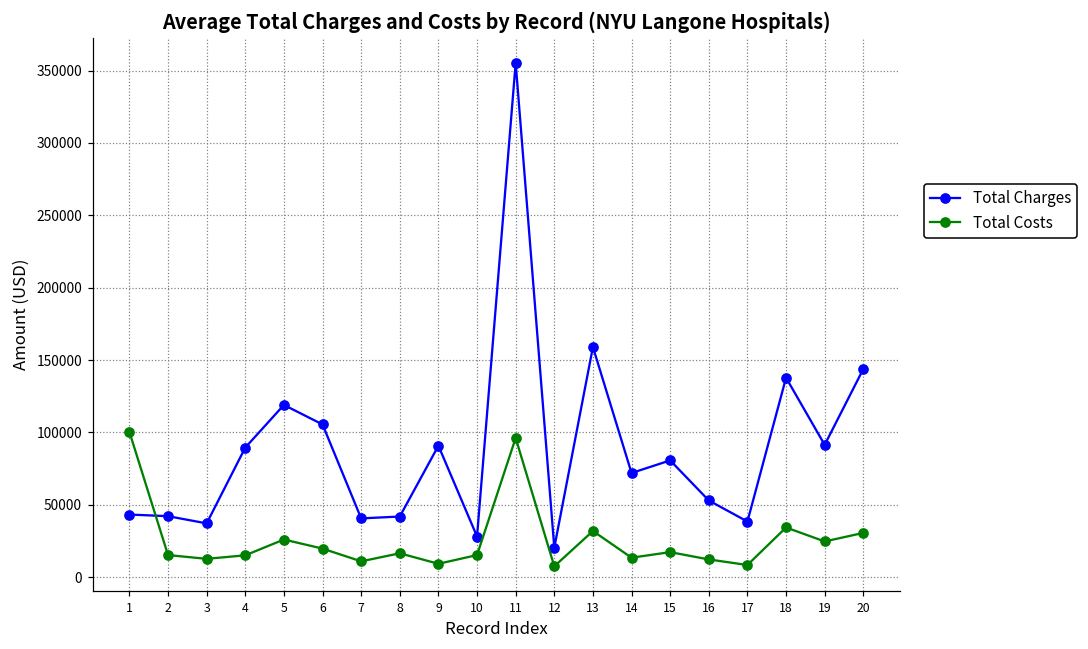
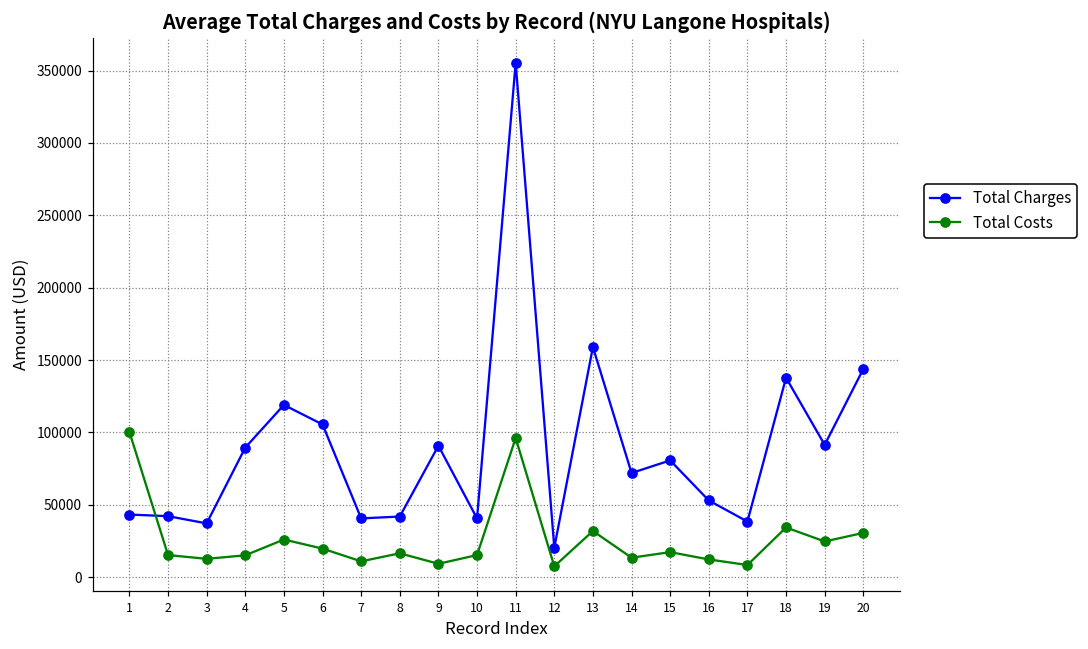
Total Charges, 10: 28000 -> 41000
